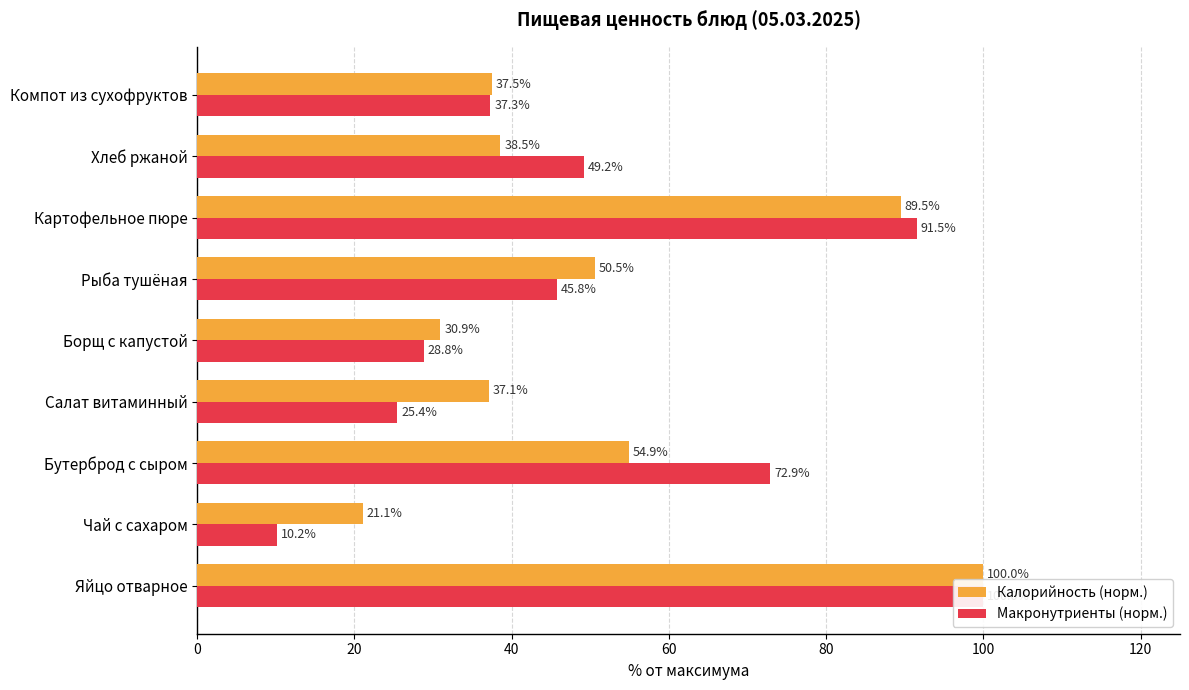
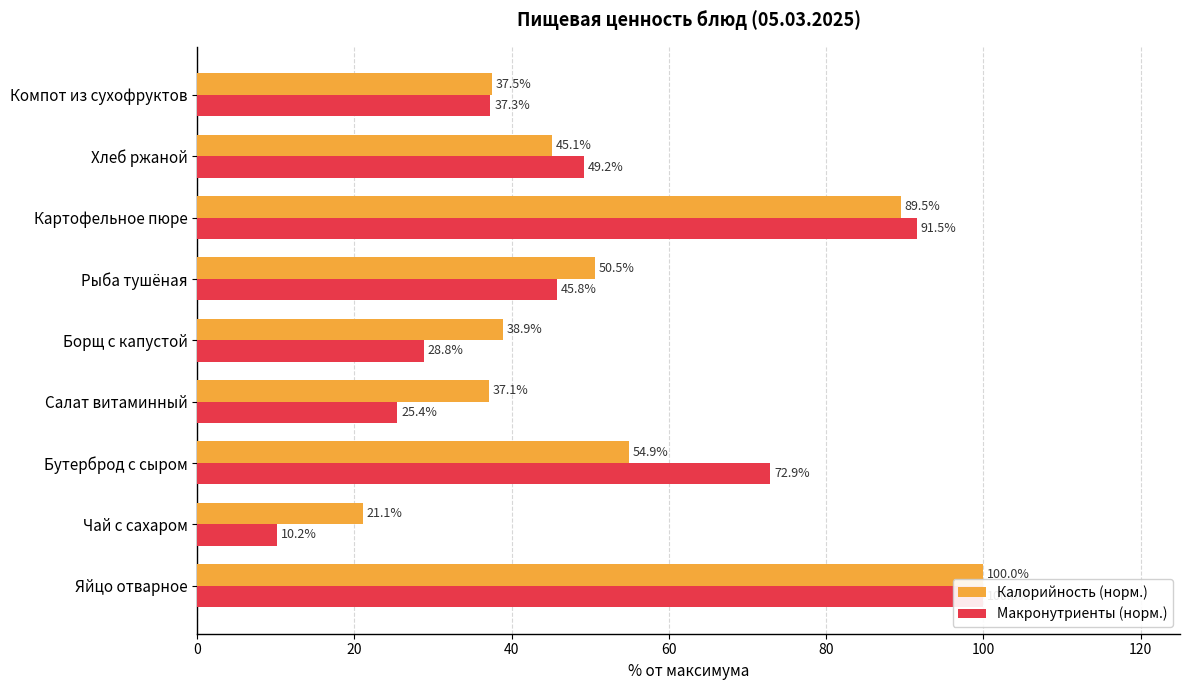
Калорийность (норм.), Хлеб ржаной: 38.5% -> 45.1%
Калорийность (норм.), Борщ с капустой: 30.9% -> 38.9%
